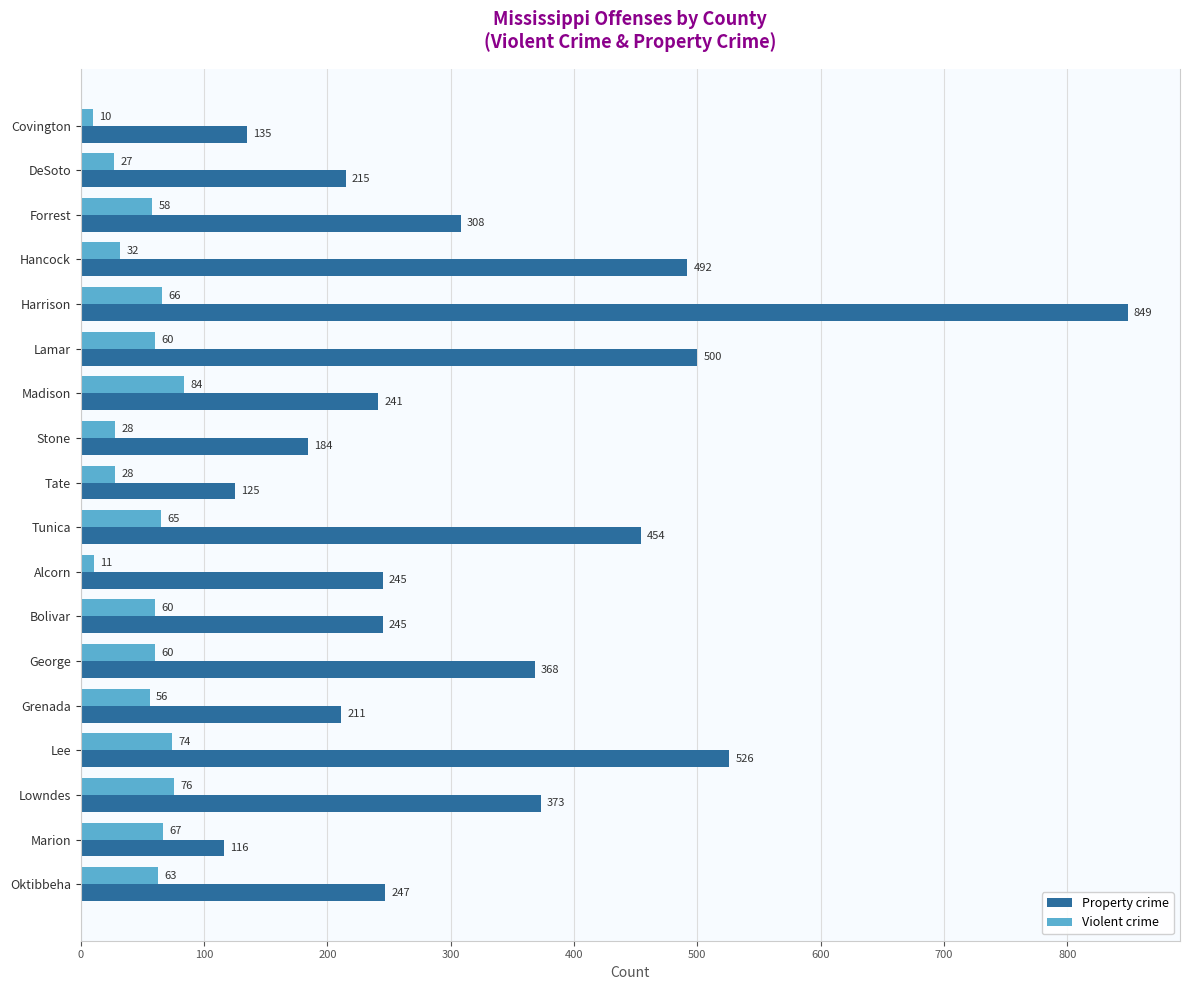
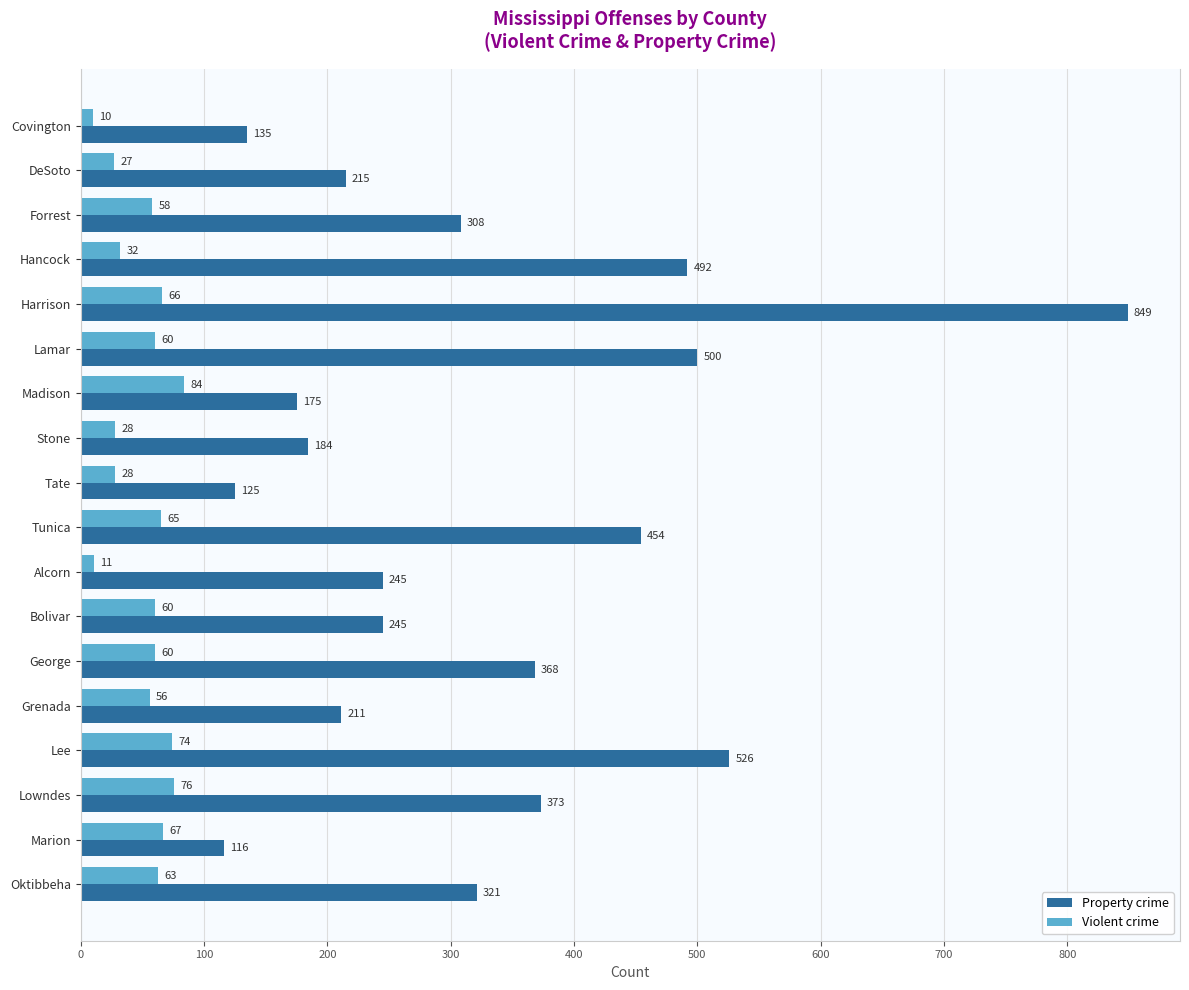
Property crime, Madison: 241 -> 175
Property crime, Oktibbeha: 247 -> 321
